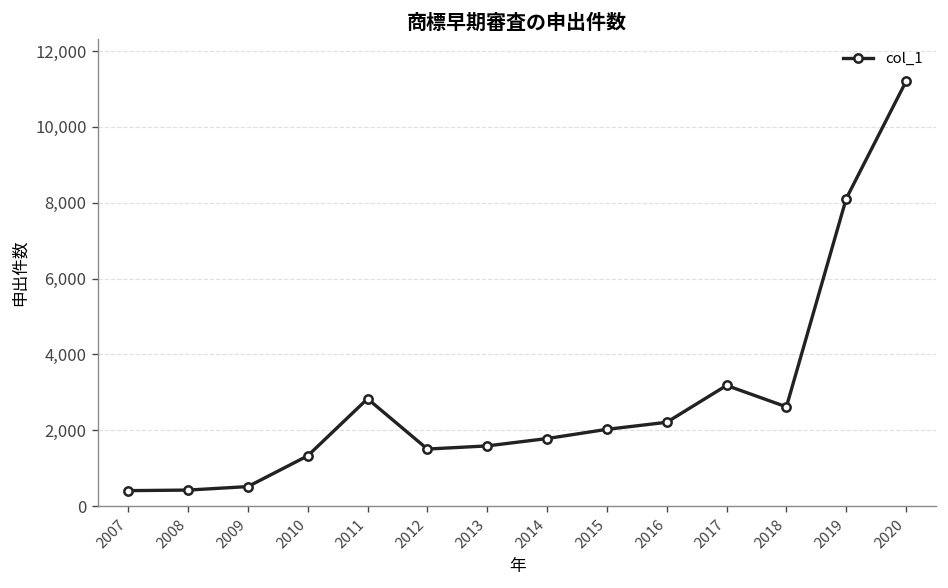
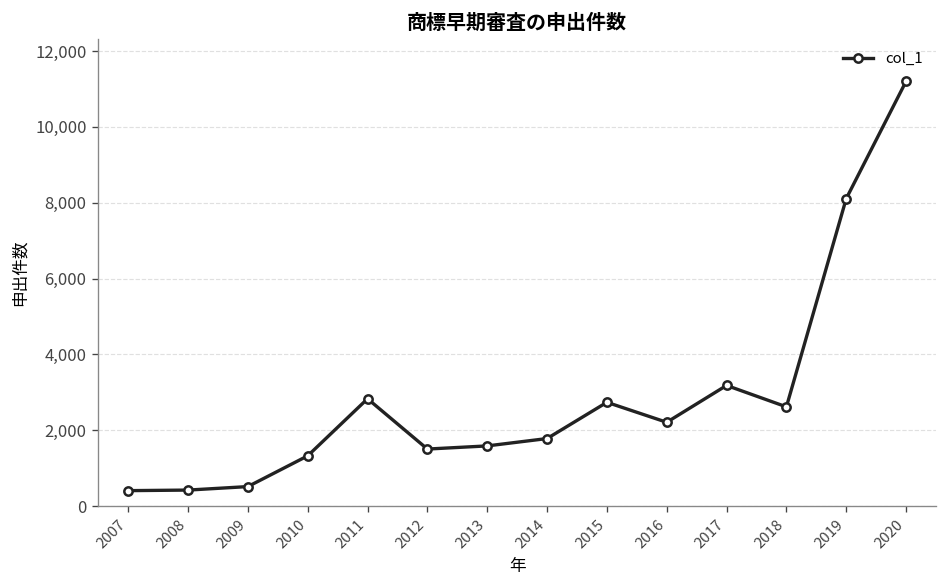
2015: 2,000 -> 2,700
